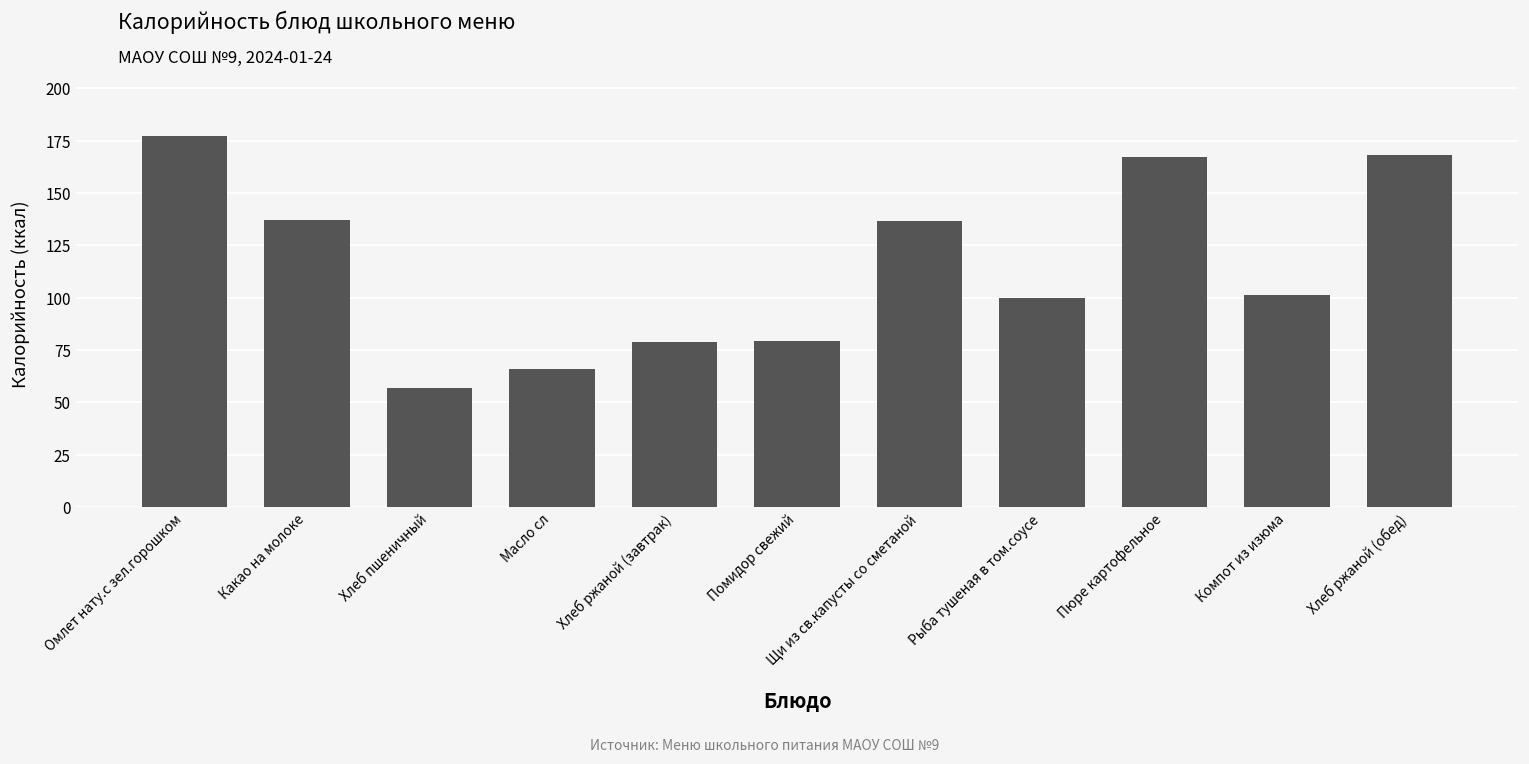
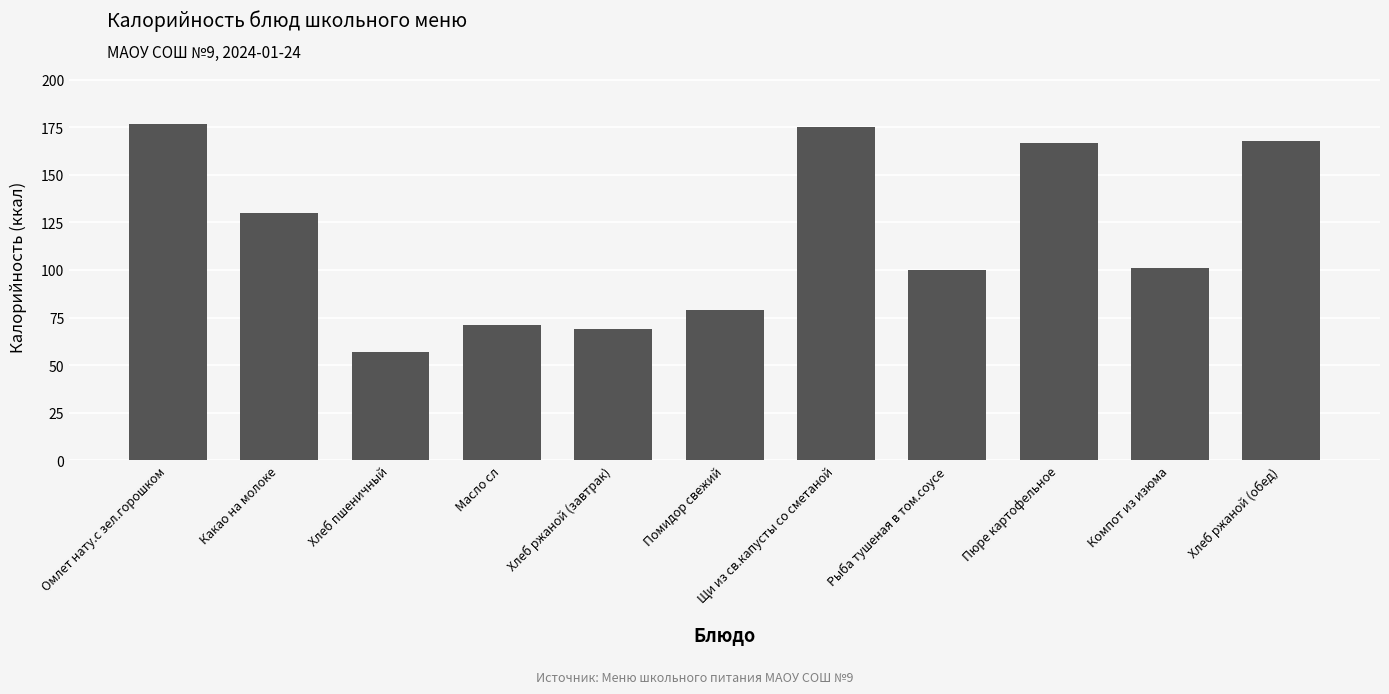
Какао на молоке: 137 -> 130
Масло сл: 66 -> 71
Хлеб ржаной (завтрак): 79 -> 69
Щи из св.капусты со сметаной: 137 -> 175
